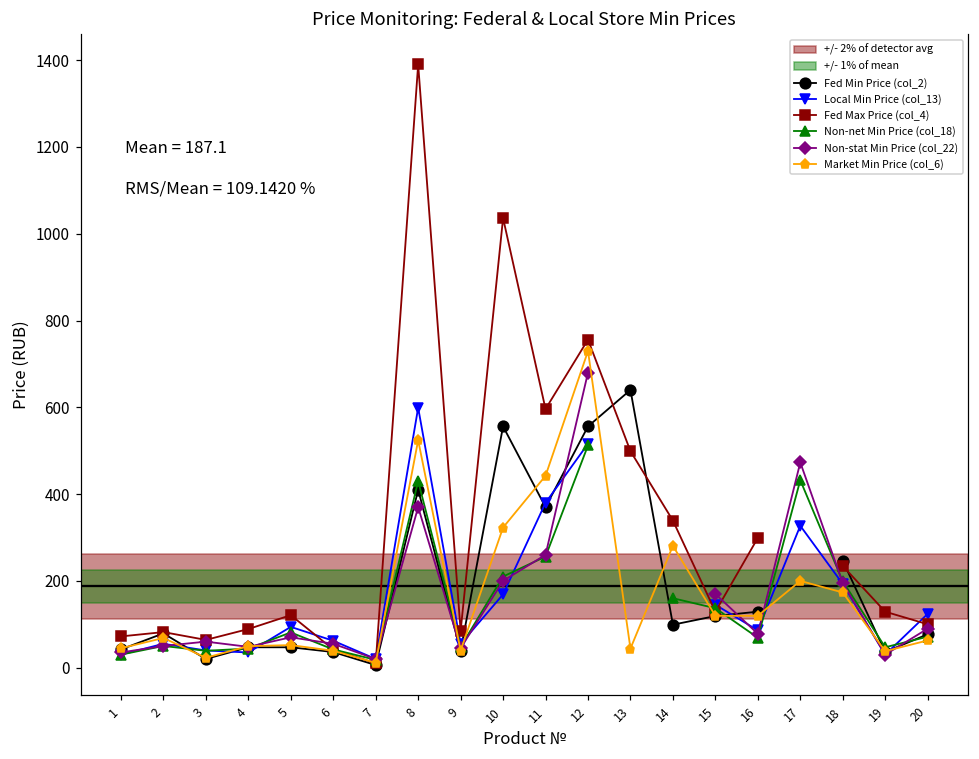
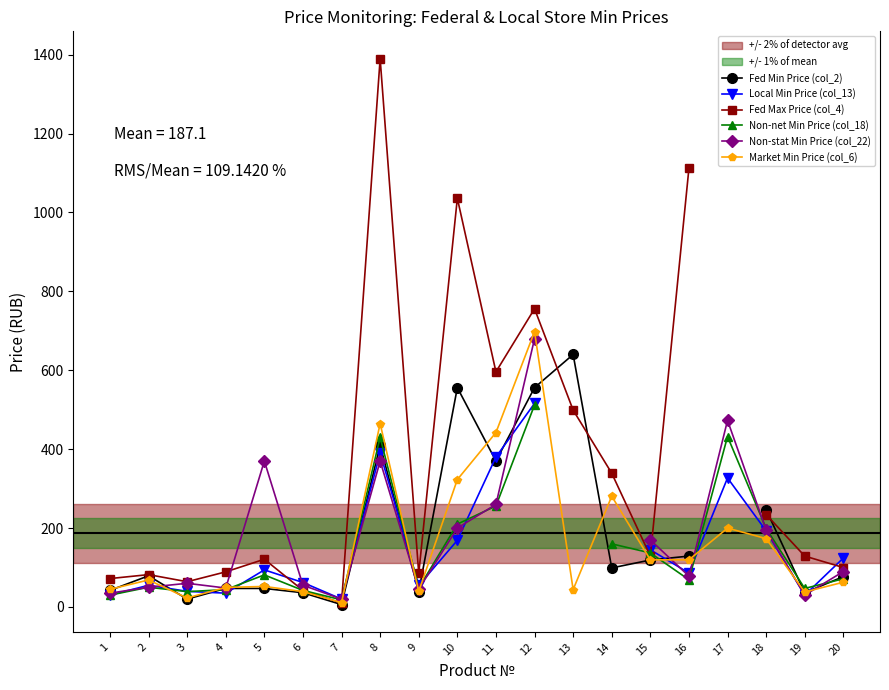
Non-stat Min Price (col_22), 5: 70 -> 370
Local Min Price (col_13), 8: 600 -> 390
Market Min Price (col_6), 8: 520 -> 460
Market Min Price (col_6), 12: 730 -> 700
Fed Max Price (col_4), 16: 300 -> 1110
